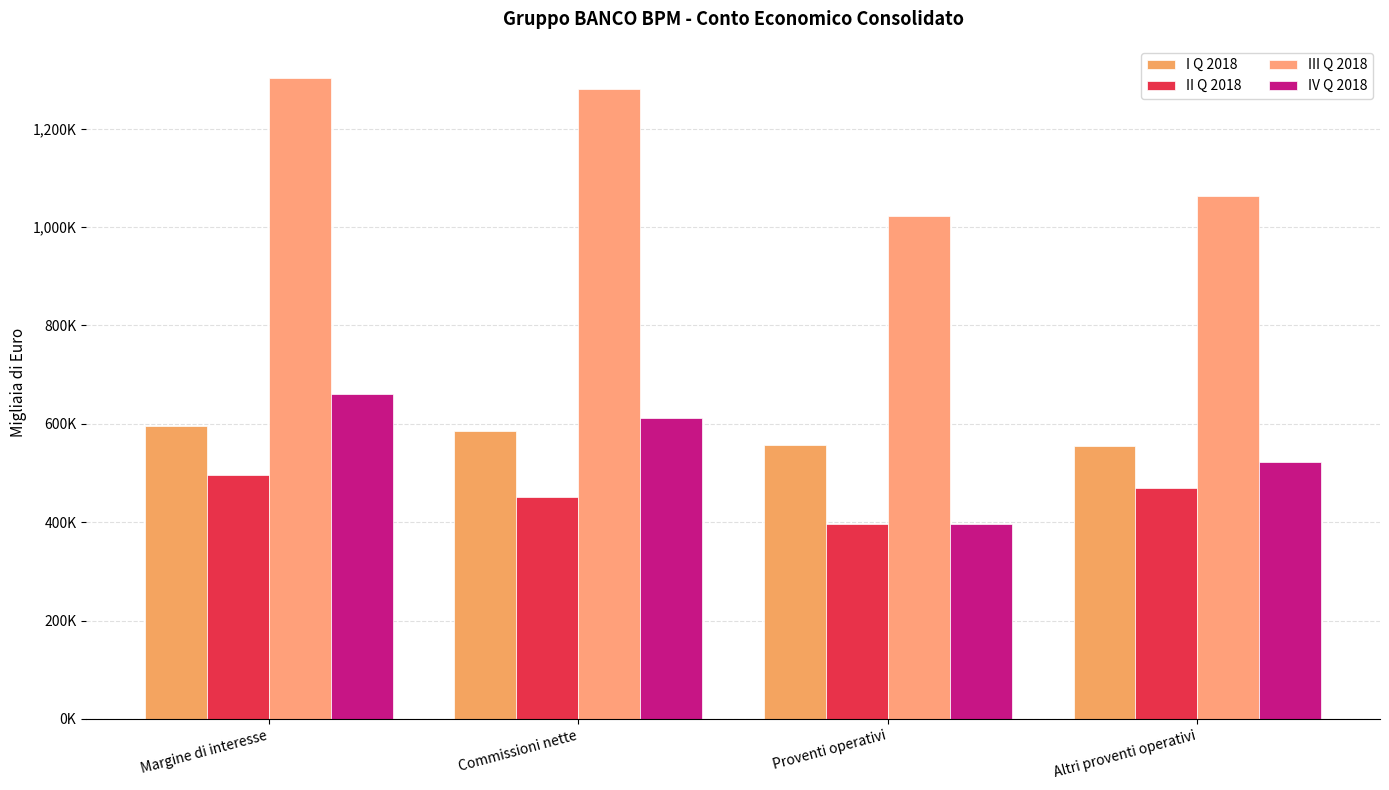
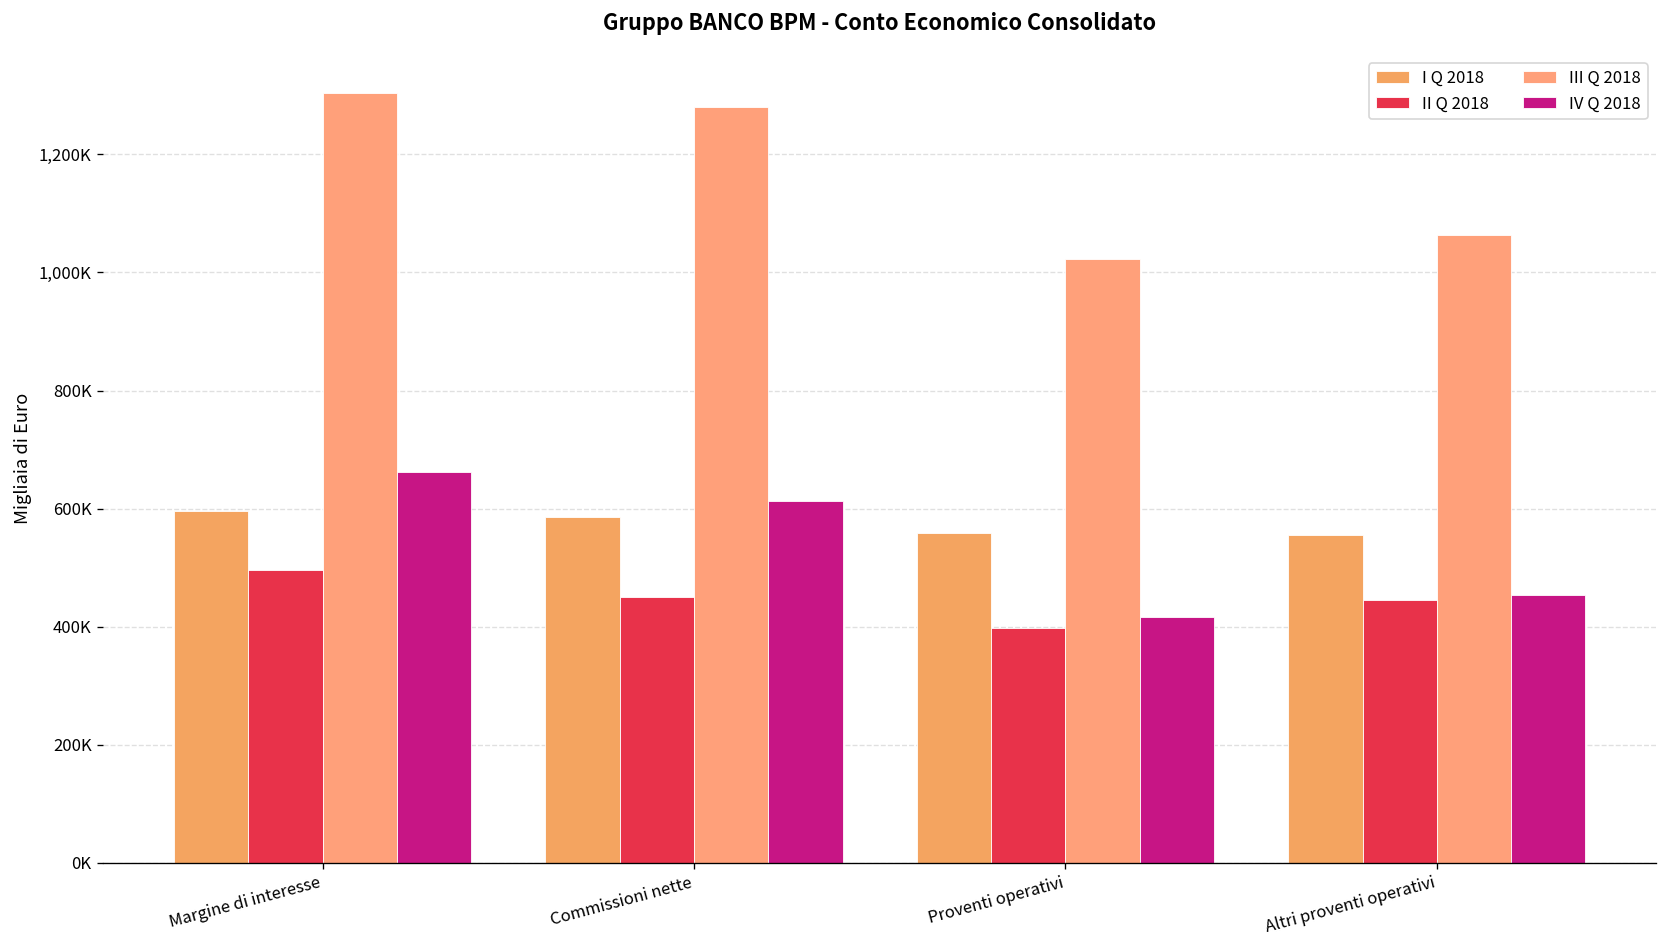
IV Q 2018, Proventi operativi: 400,000 -> 420,000
II Q 2018, Altri proventi operativi: 470,000 -> 440,000
IV Q 2018, Altri proventi operativi: 520,000 -> 450,000
